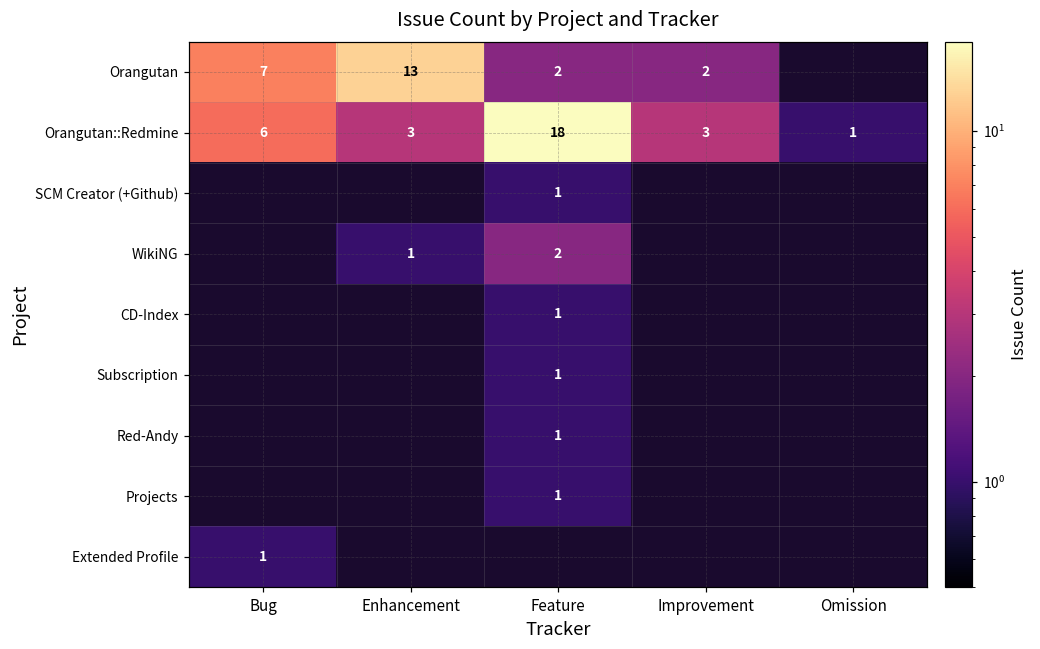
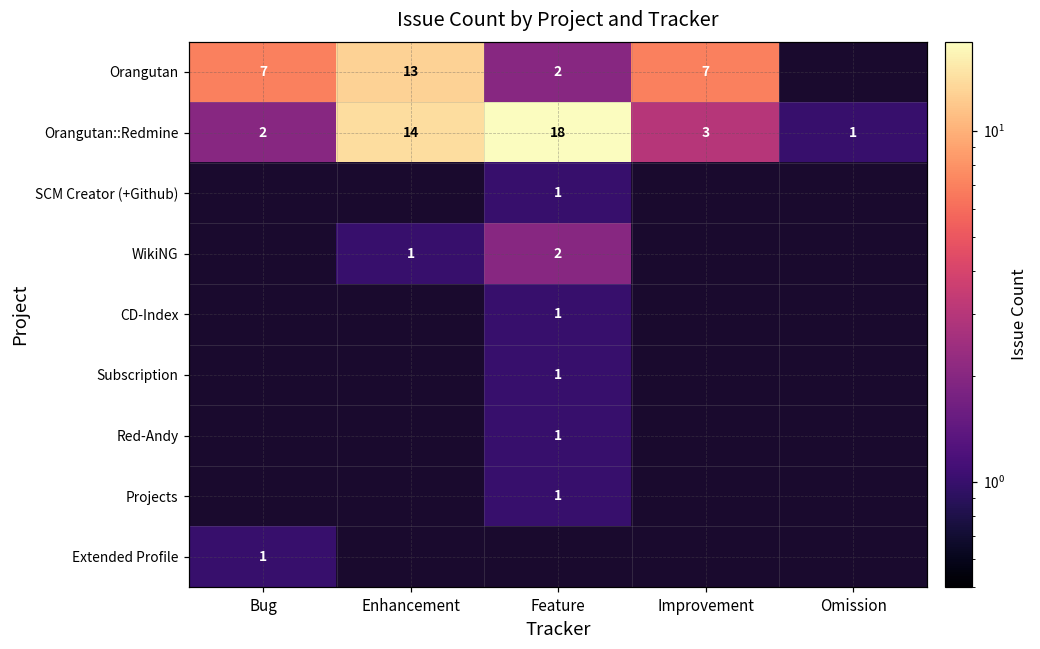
Orangutan, Improvement: 2 -> 7
Orangutan::Redmine, Bug: 6 -> 2
Orangutan::Redmine, Enhancement: 3 -> 14
